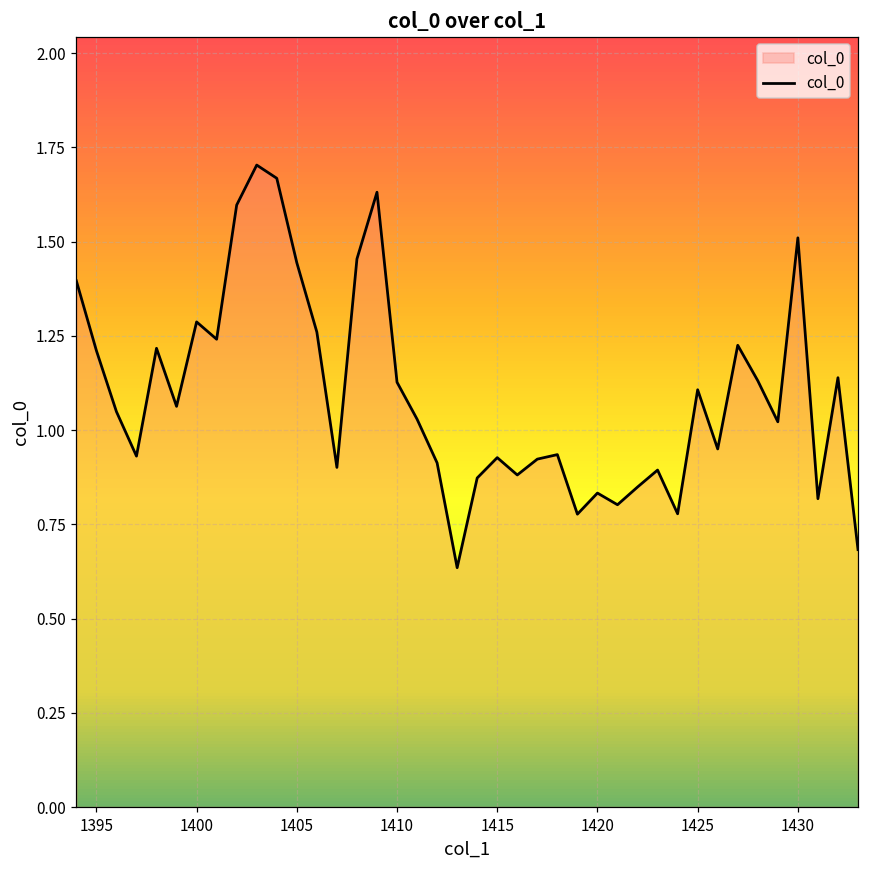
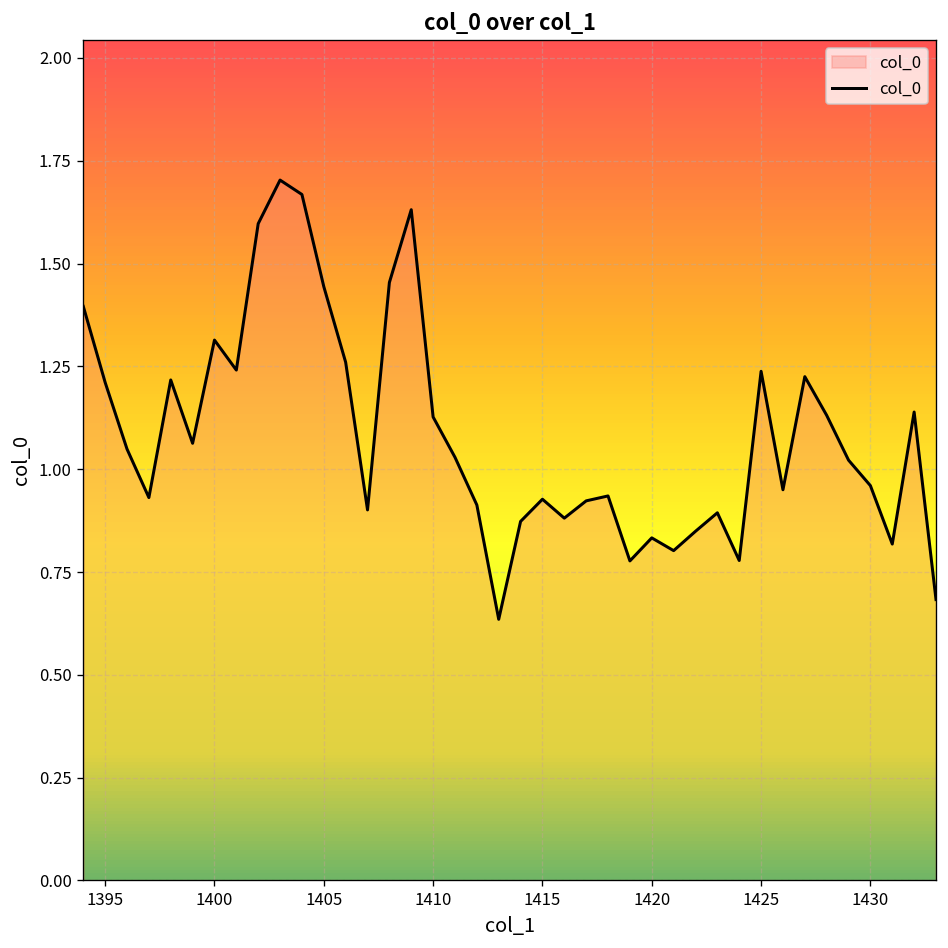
1400: 1.29 -> 1.31
1425: 1.11 -> 1.24
1430: 1.51 -> 0.96
